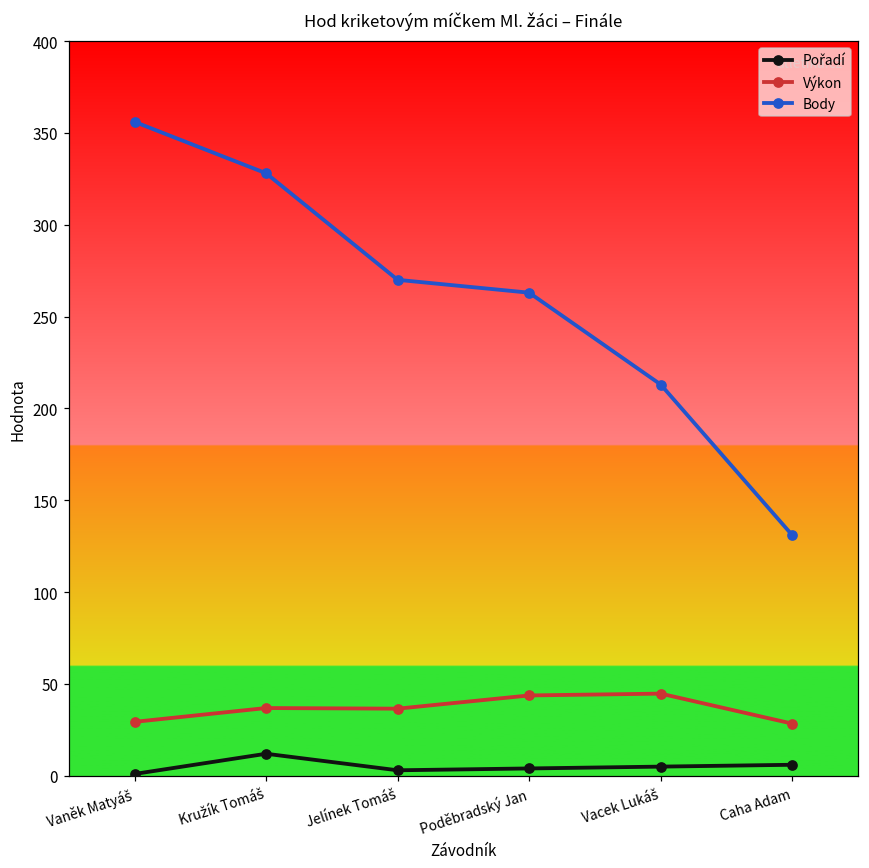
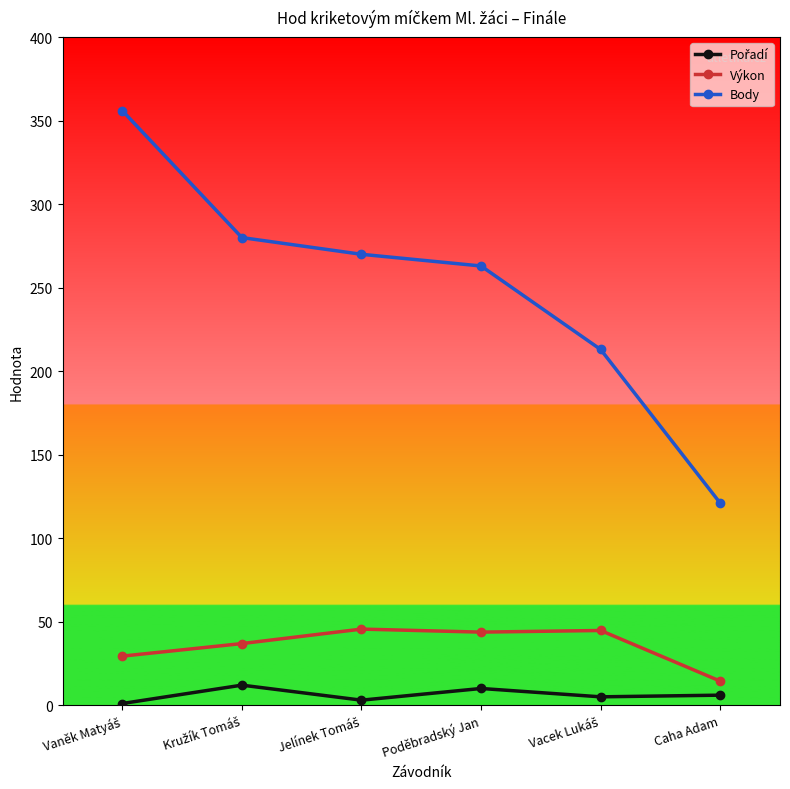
Body, Kružík Tomáš: 328 -> 280
Výkon, Jelínek Tomáš: 37 -> 46
Pořadí, Poděbradský Jan: 4 -> 10
Výkon, Caha Adam: 28 -> 14
Body, Caha Adam: 131 -> 121
